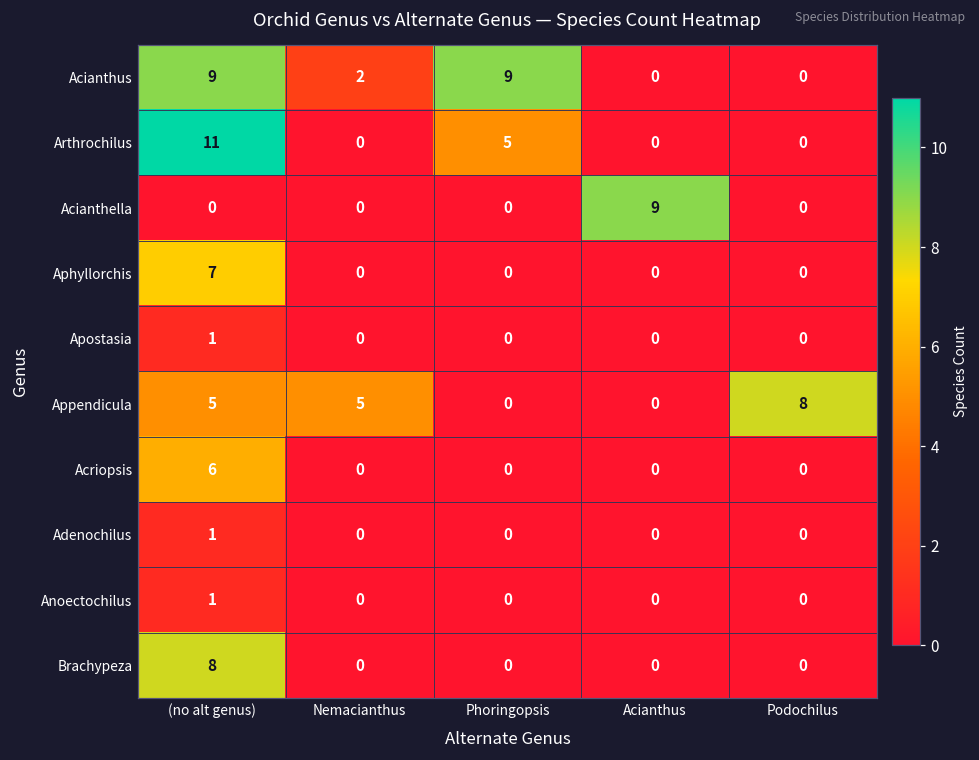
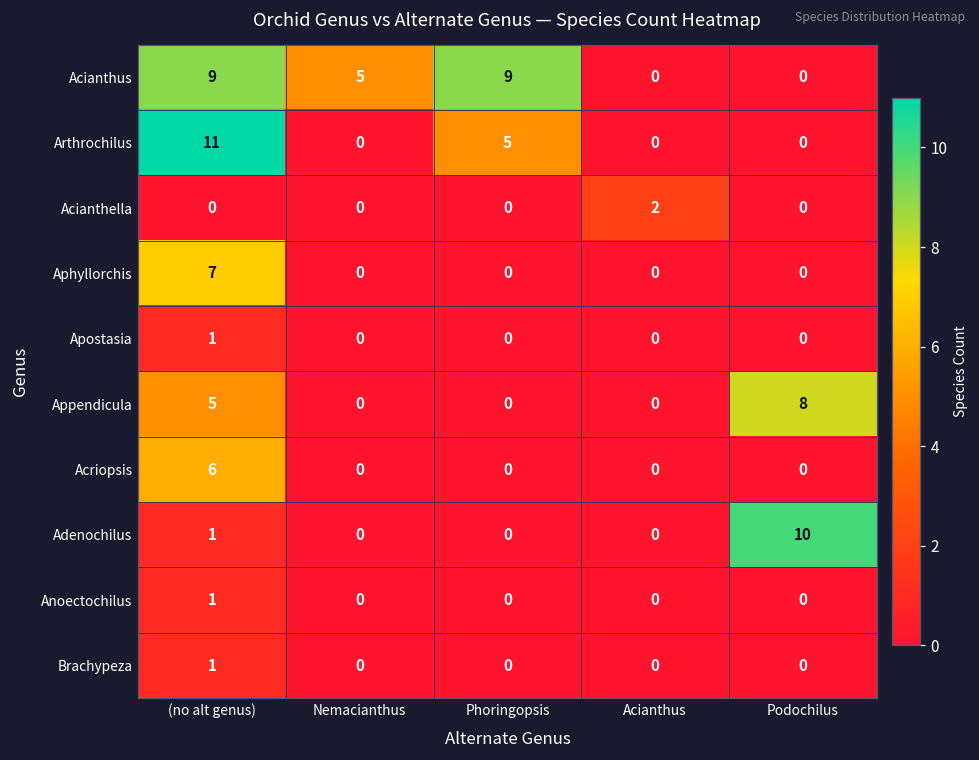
Acianthus, Nemacianthus: 2 -> 5
Acianthella, Acianthus: 9 -> 2
Appendicula, Nemacianthus: 5 -> 0
Adenochilus, Podochilus: 0 -> 10
Brachypeza, (no alt genus): 8 -> 1
